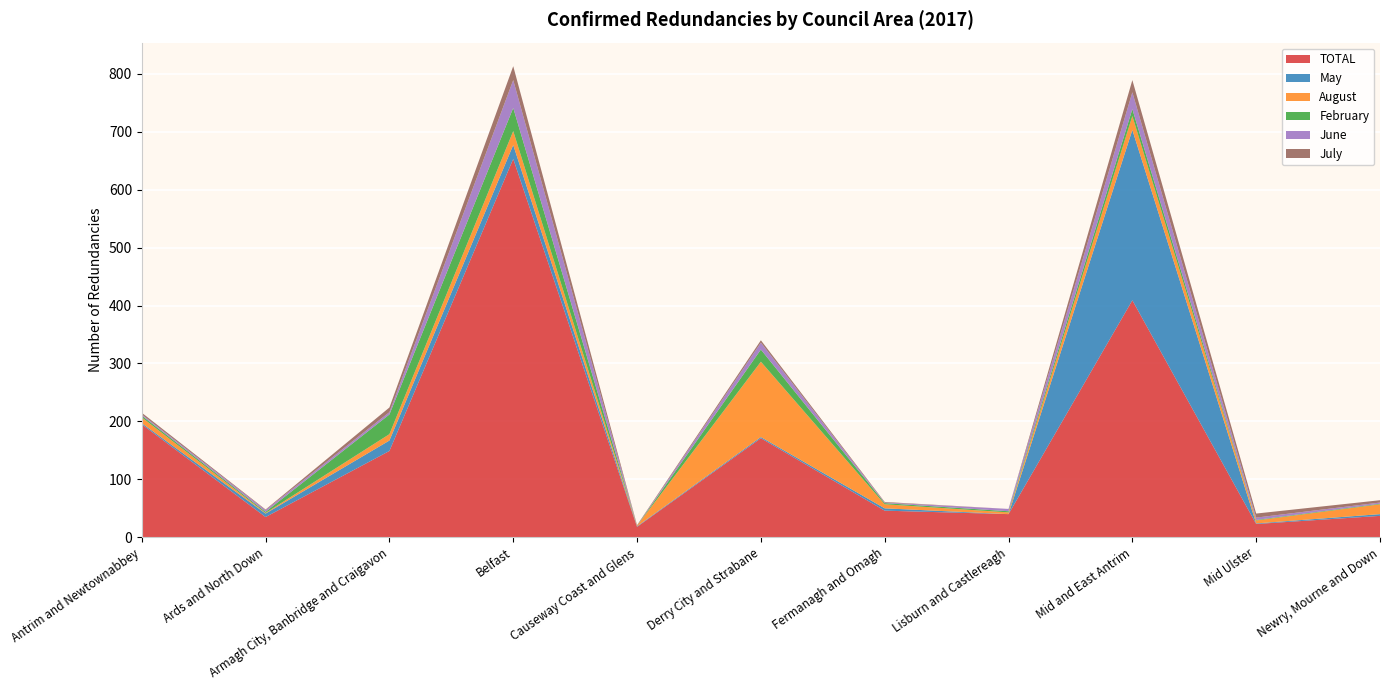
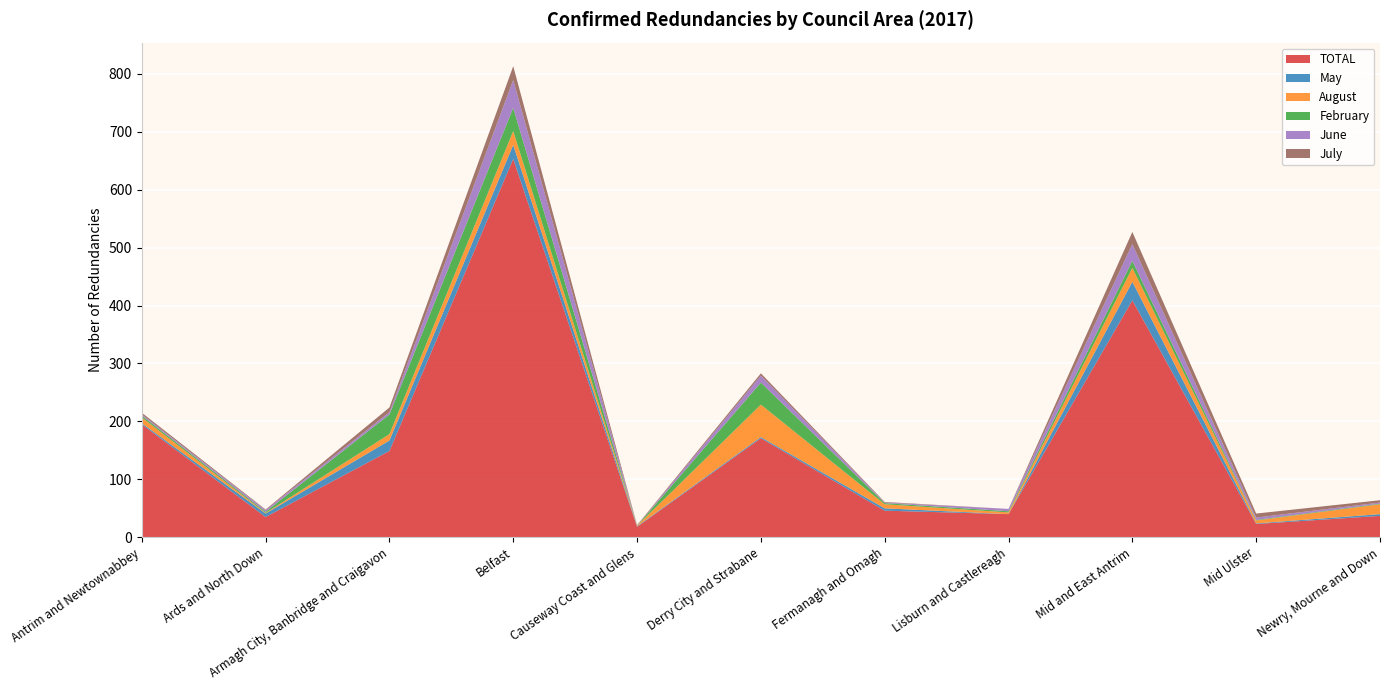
August, Derry City and Strabane: 130 -> 60
February, Derry City and Strabane: 20 -> 40
May, Mid and East Antrim: 290 -> 30
